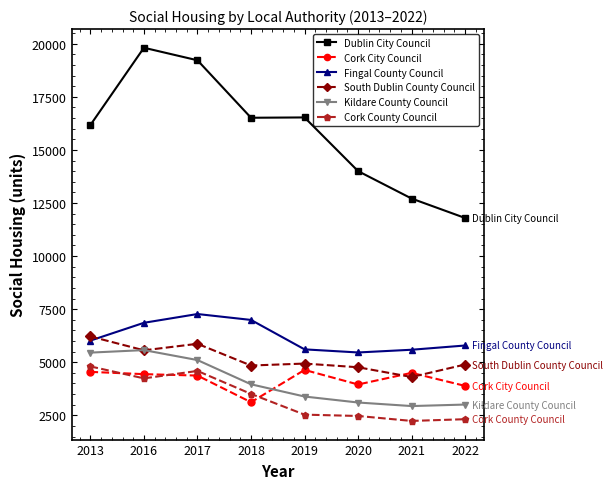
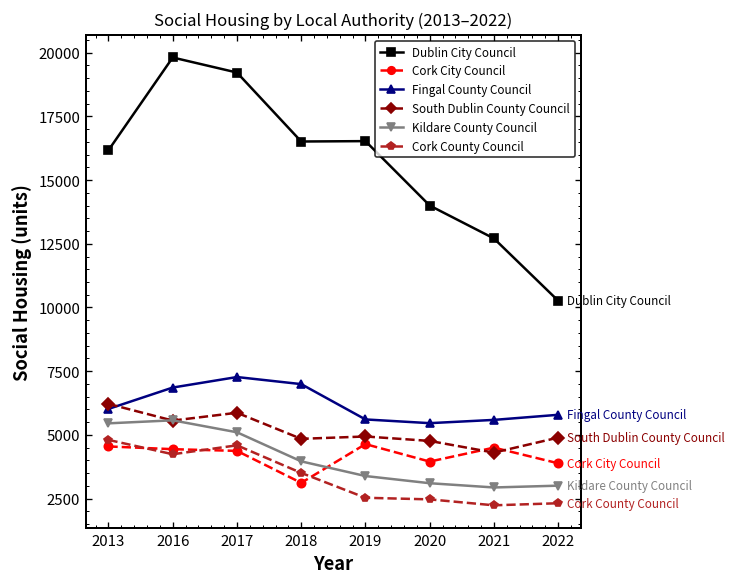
Dublin City Council, 2022: 11800 -> 10300
